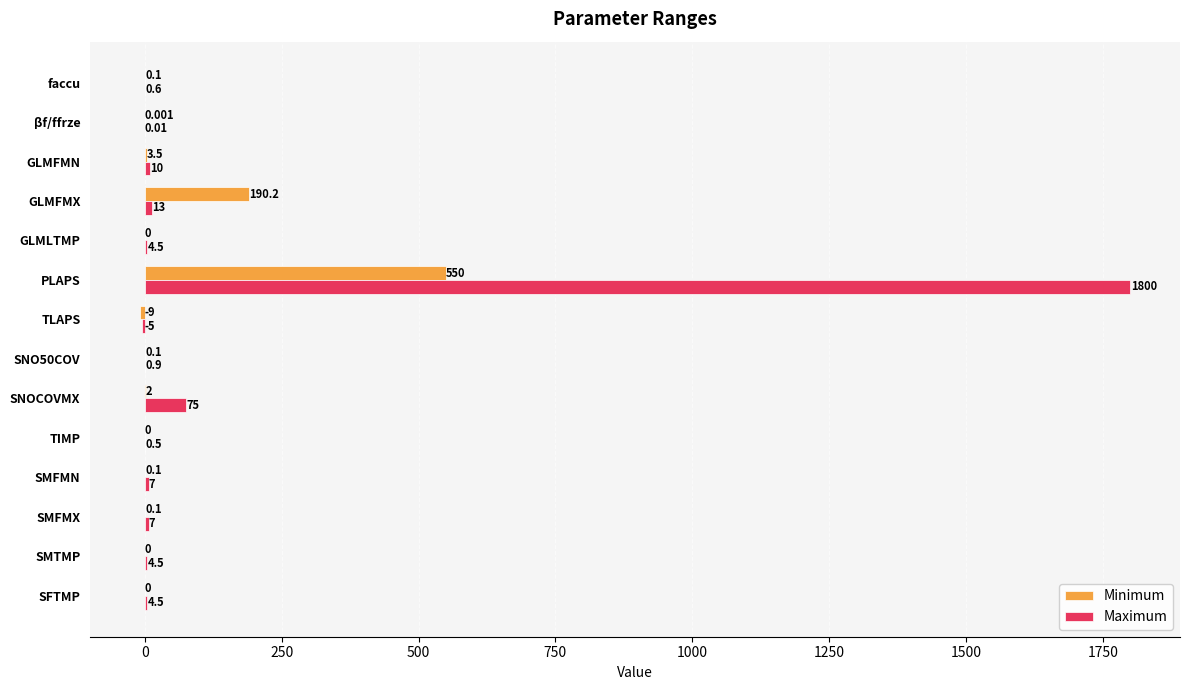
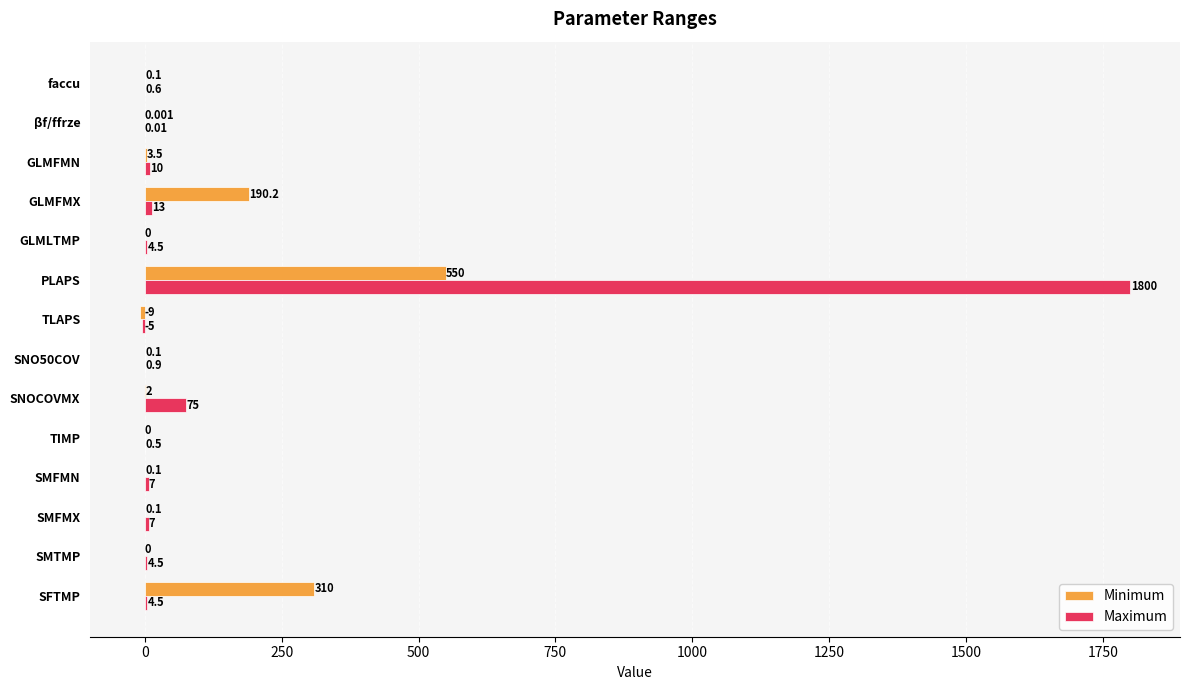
Minimum, SFTMP: 0 -> 310
